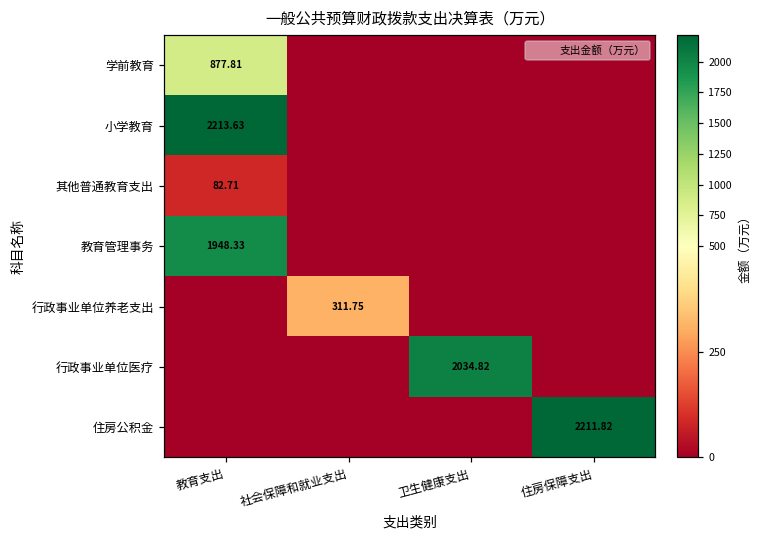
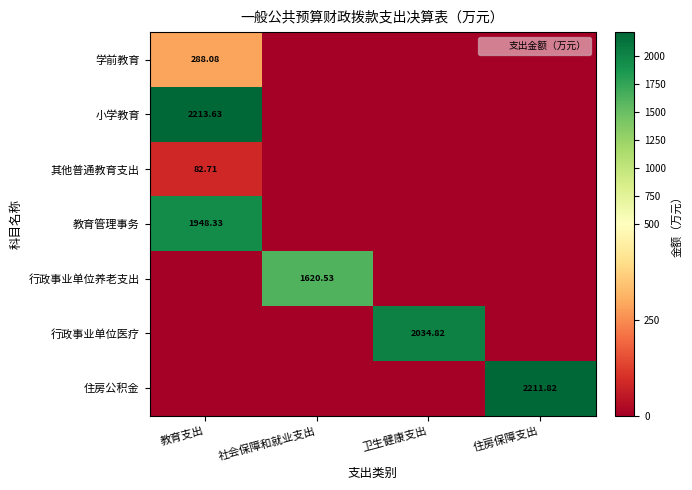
学前教育, 教育支出: 877.81 -> 288.08
行政事业单位养老支出, 社会保障和就业支出: 311.75 -> 1620.53
